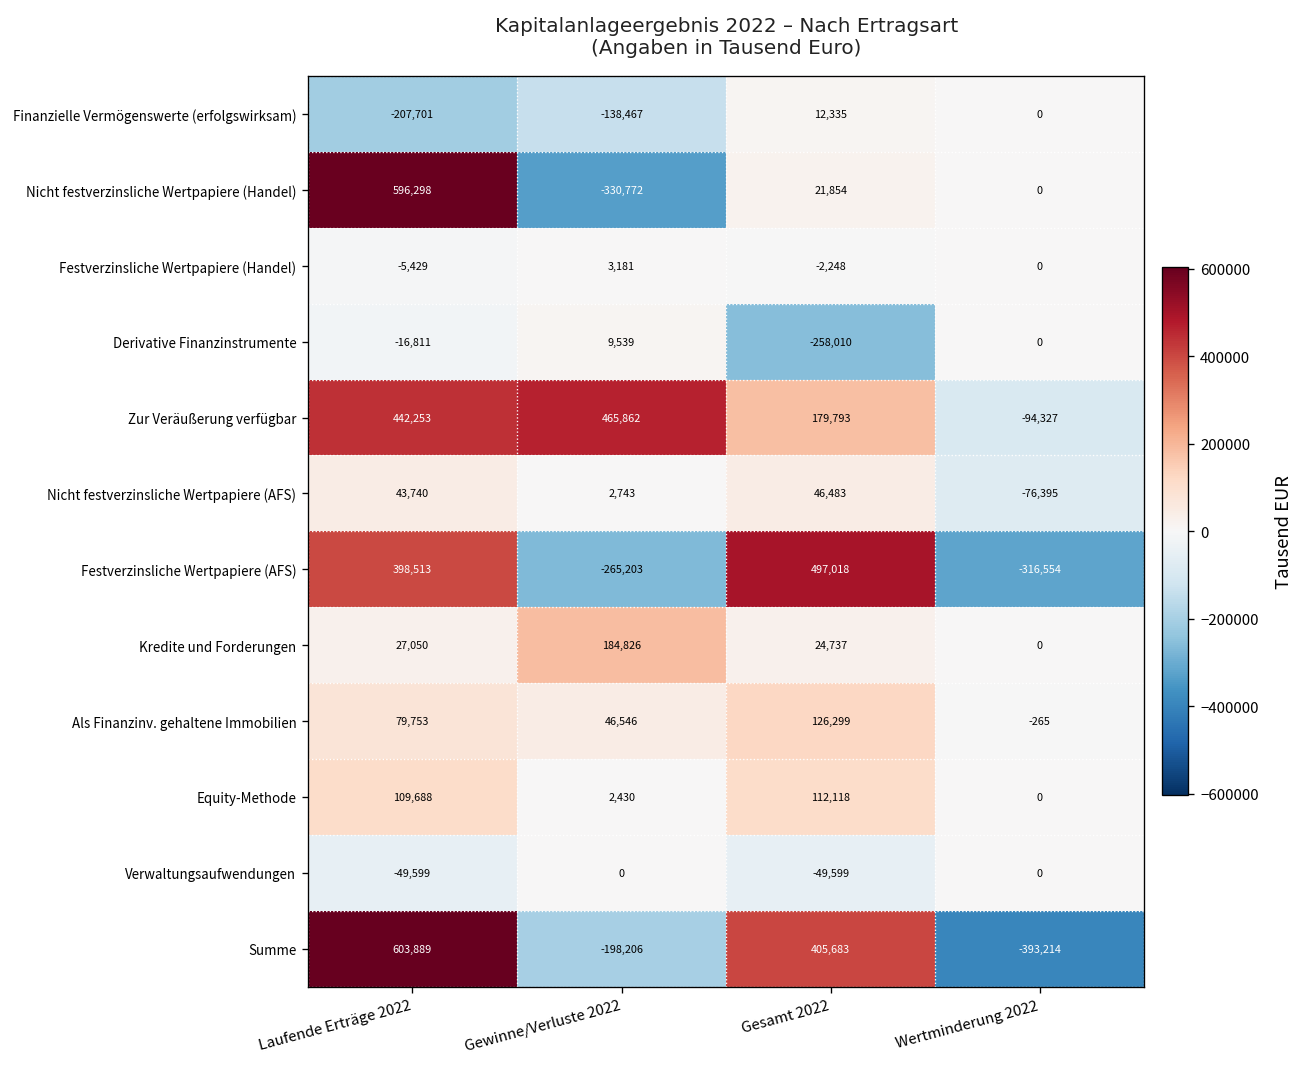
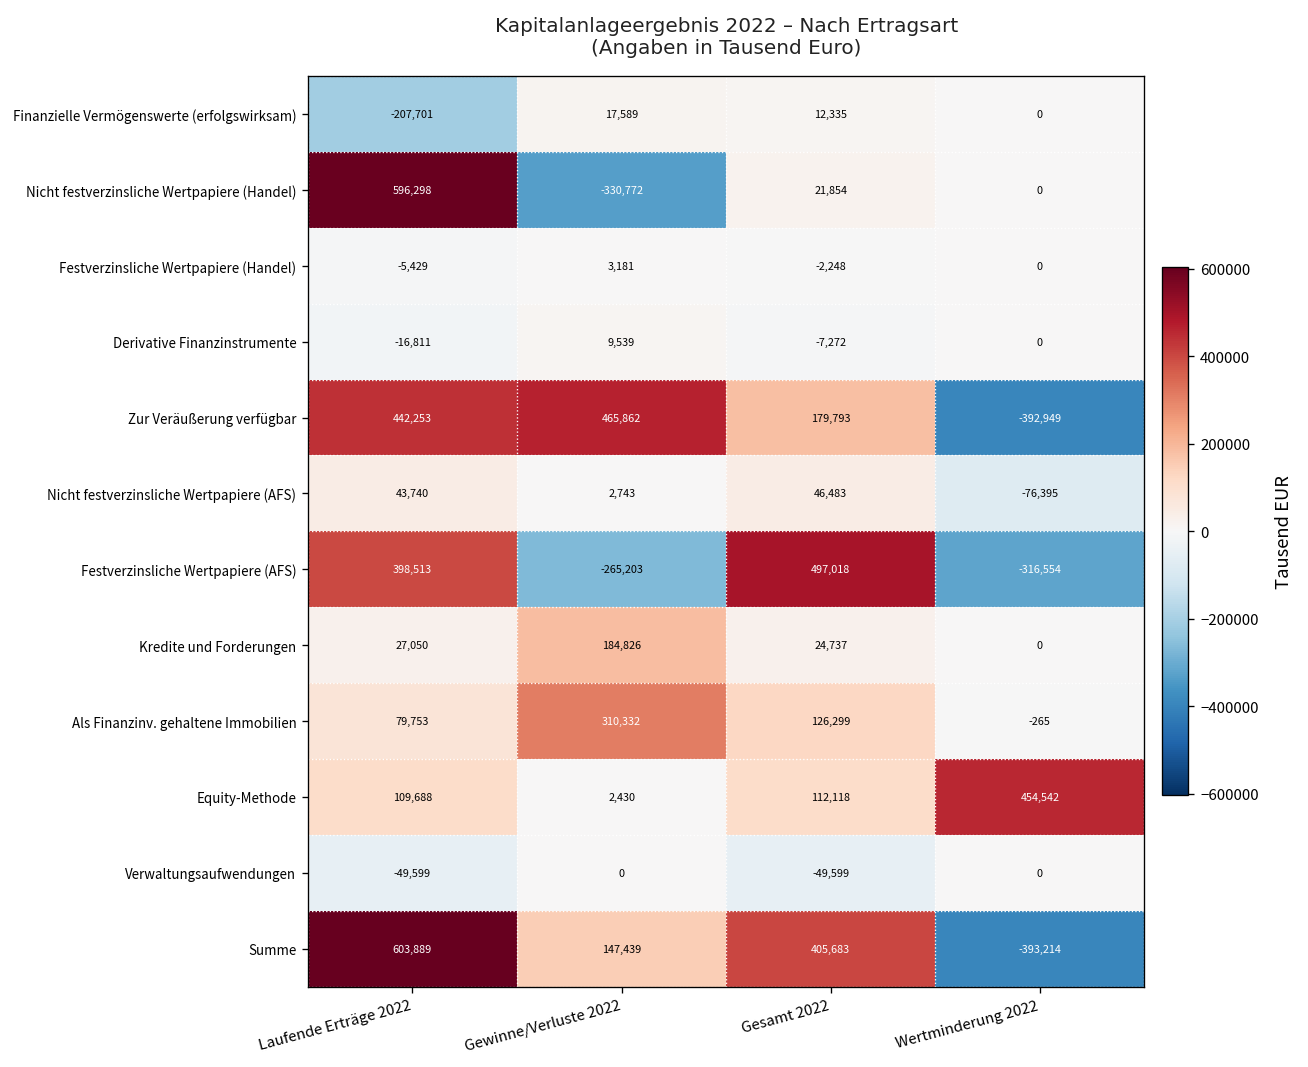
Finanzielle Vermögenswerte (erfolgswirksam), Gewinne/Verluste 2022: -138,467 -> 17,589
Derivative Finanzinstrumente, Gesamt 2022: -258,010 -> -7,272
Zur Veräußerung verfügbar, Wertminderung 2022: -94,327 -> -392,949
Als Finanzinv. gehaltene Immobilien, Gewinne/Verluste 2022: 46,546 -> 310,332
Equity-Methode, Wertminderung 2022: 0 -> 454,542
Summe, Gewinne/Verluste 2022: -198,206 -> 147,439
